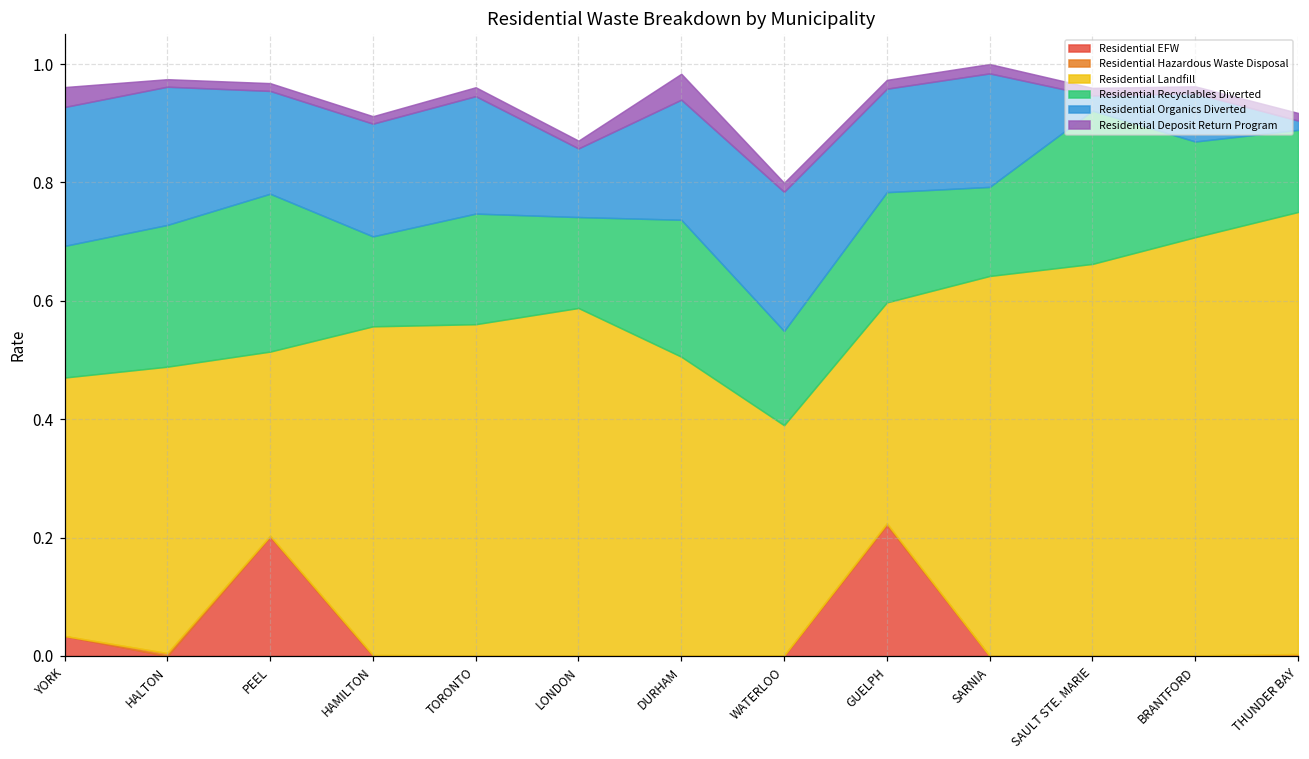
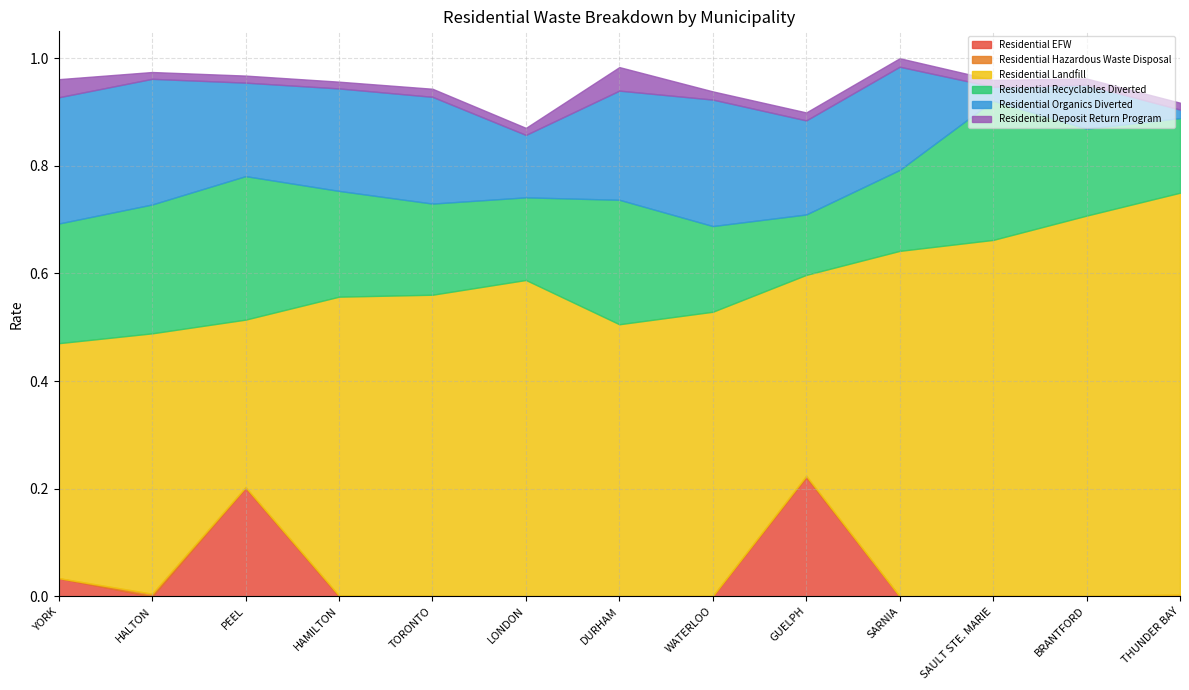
Residential Recyclables Diverted, HAMILTON: 0.15 -> 0.20
Residential Recyclables Diverted, TORONTO: 0.19 -> 0.17
Residential Landfill, WATERLOO: 0.39 -> 0.53
Residential Recyclables Diverted, GUELPH: 0.19 -> 0.11
